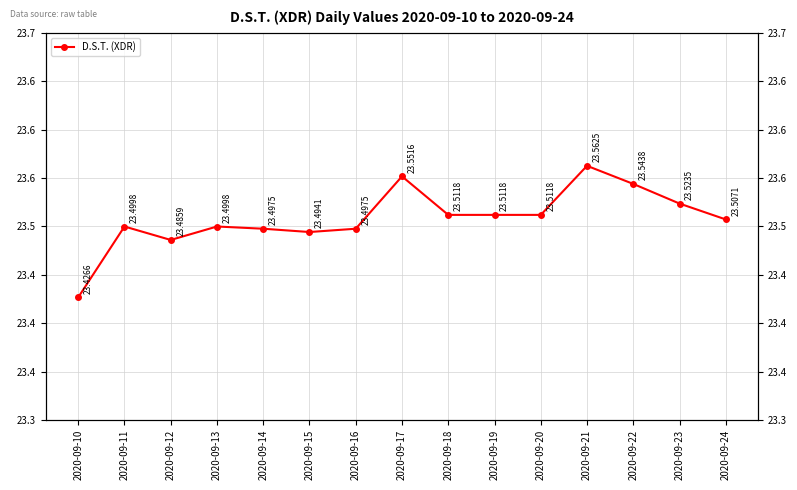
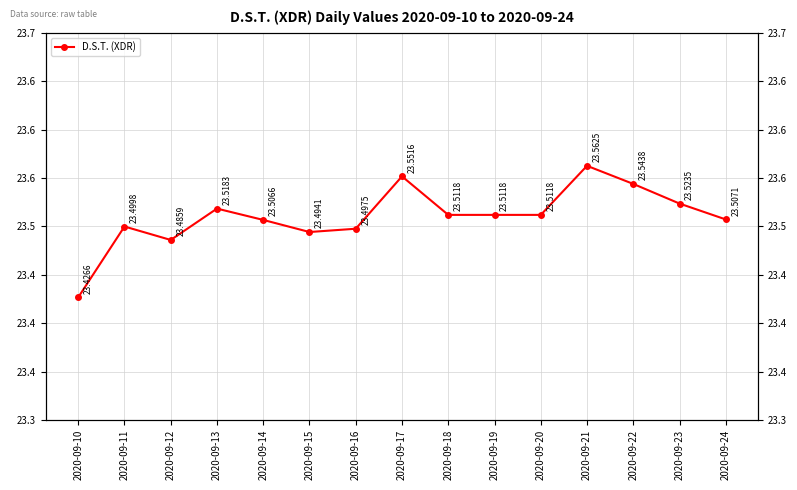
2020-09-13: 23.4998 -> 23.5183
2020-09-14: 23.4975 -> 23.5066
